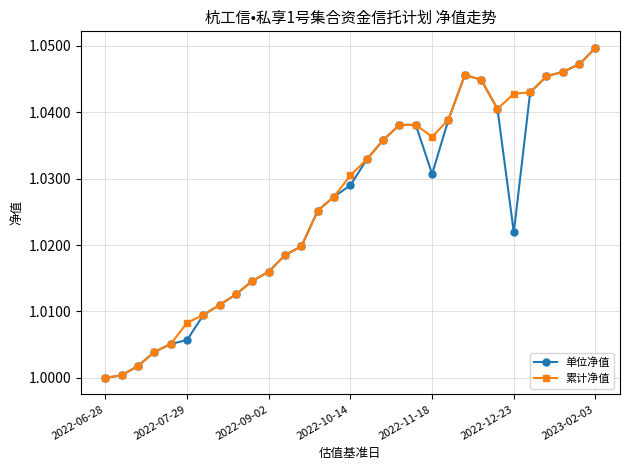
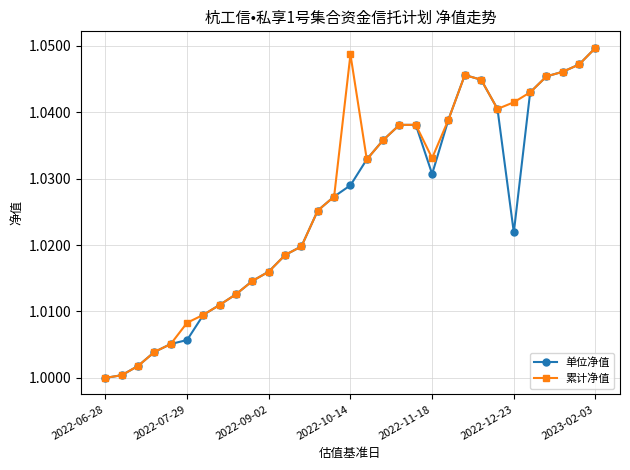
累计净值, 2022-10-14: 1.031 -> 1.049
累计净值, 2022-11-18: 1.036 -> 1.033
累计净值, 2022-12-23: 1.043 -> 1.042
